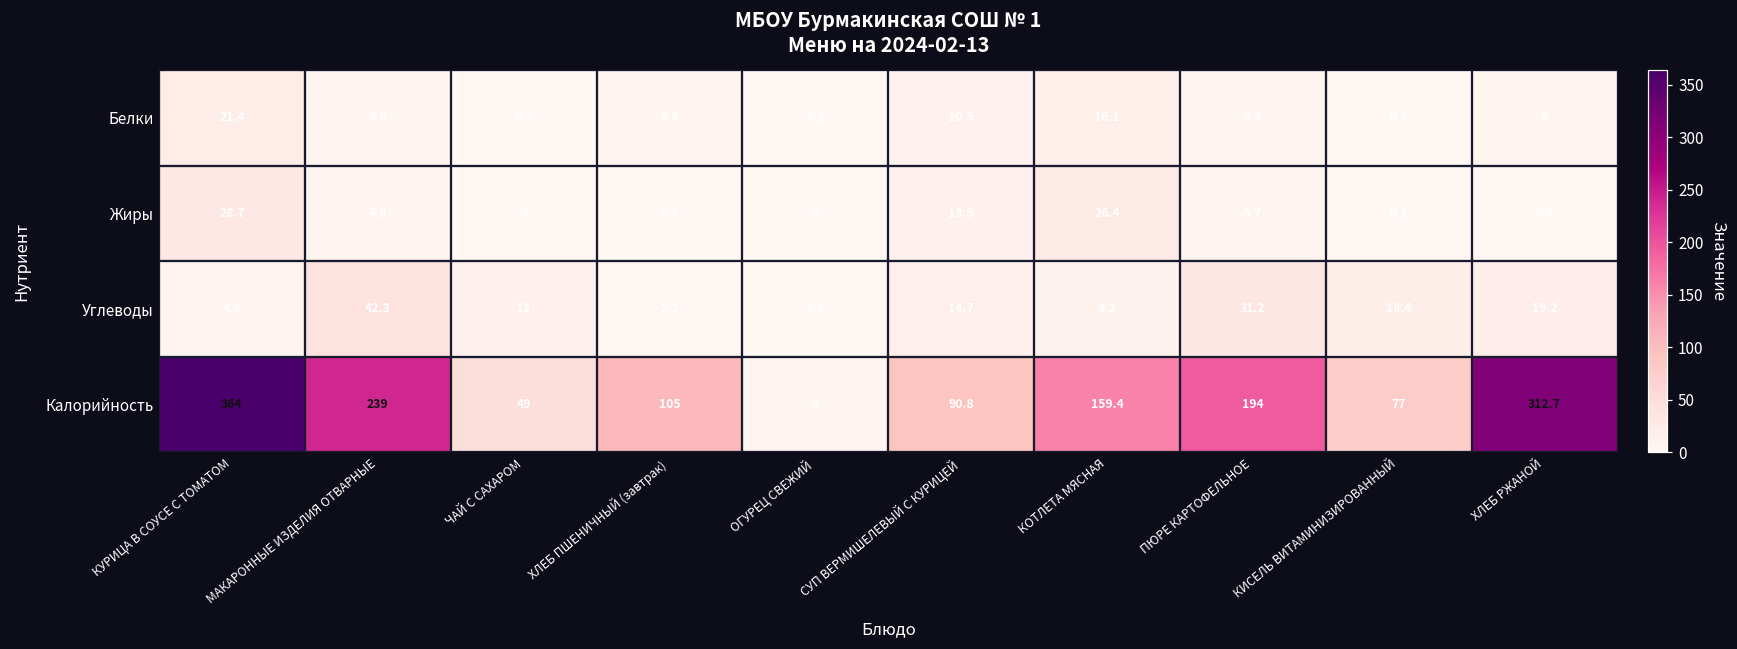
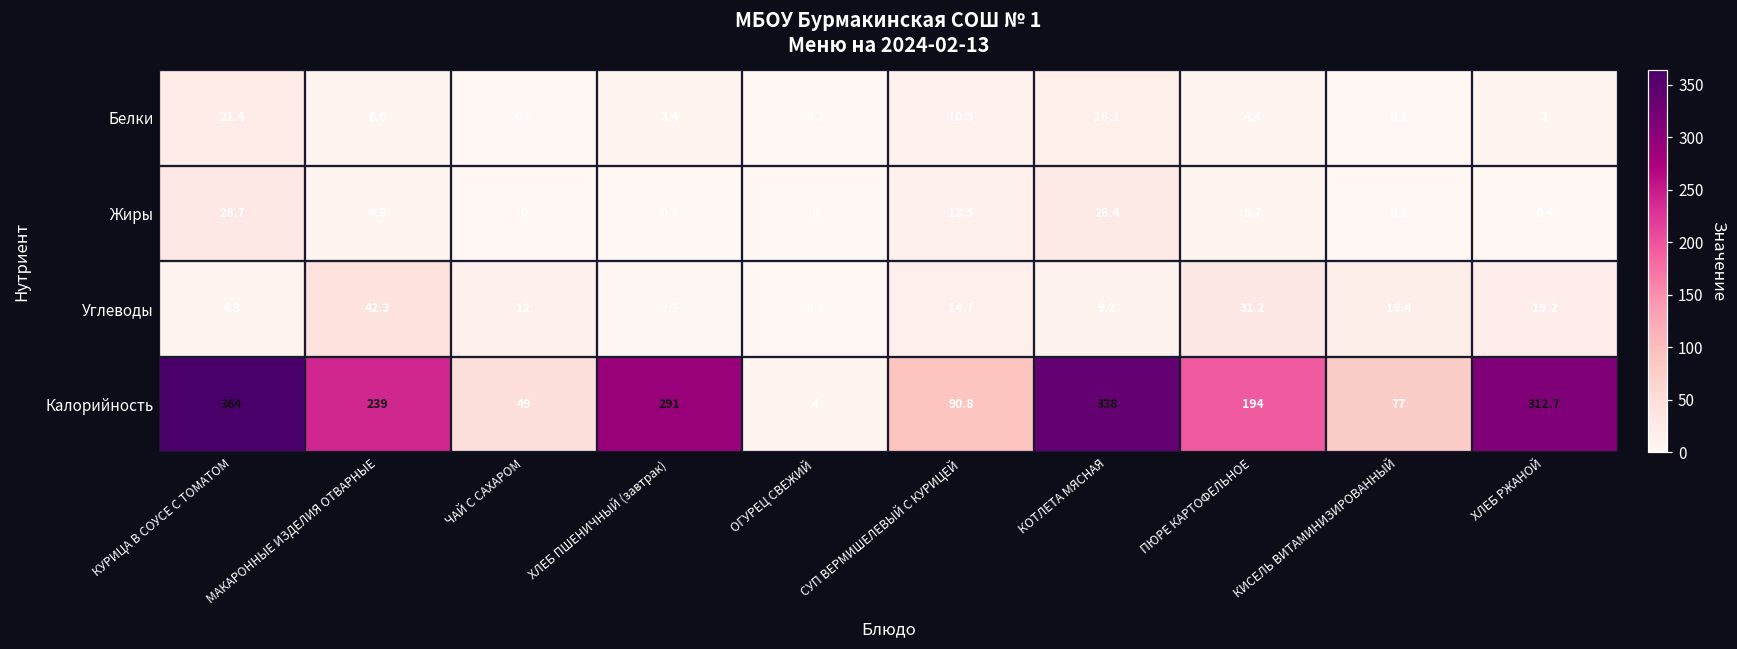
Калорийность, ХЛЕБ ПШЕНИЧНЫЙ (завтрак): 105 -> 291
Калорийность, КОТЛЕТА МЯСНАЯ: 159.4 -> 338
